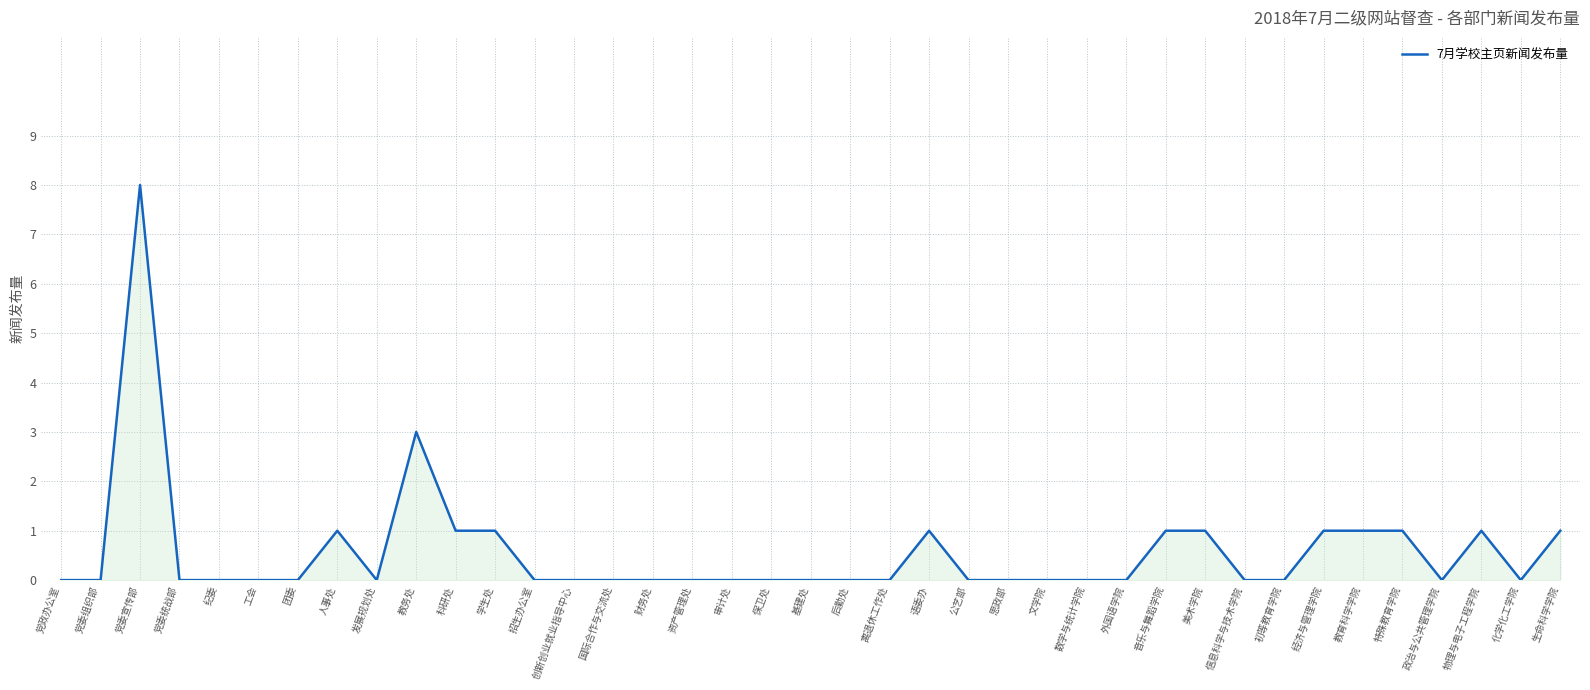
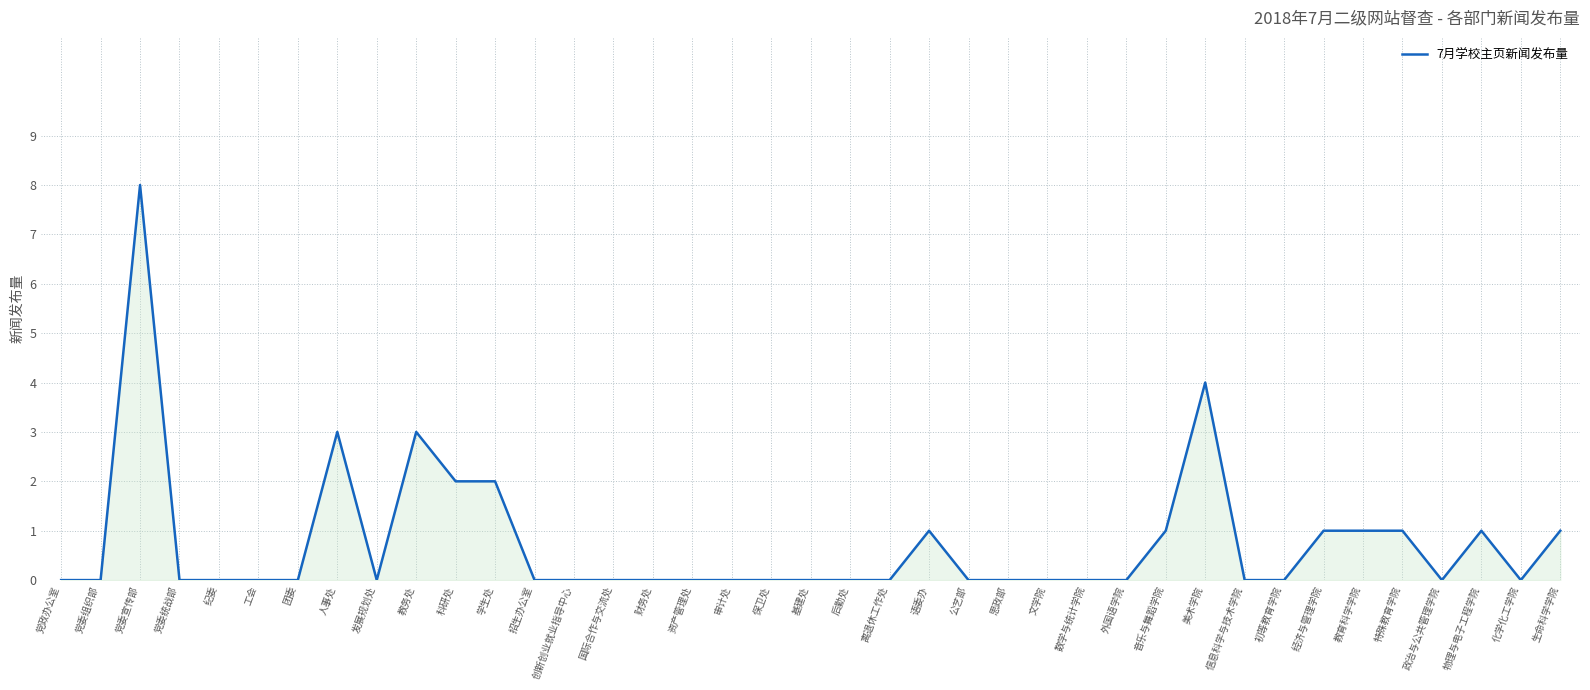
人事处: 1 -> 3
科研处: 1 -> 2
学生处: 1 -> 2
美术学院: 1 -> 4
